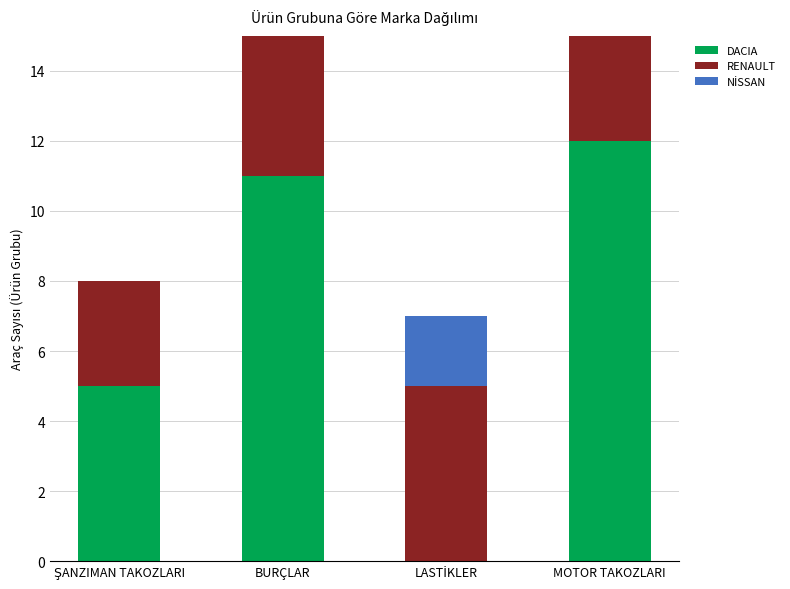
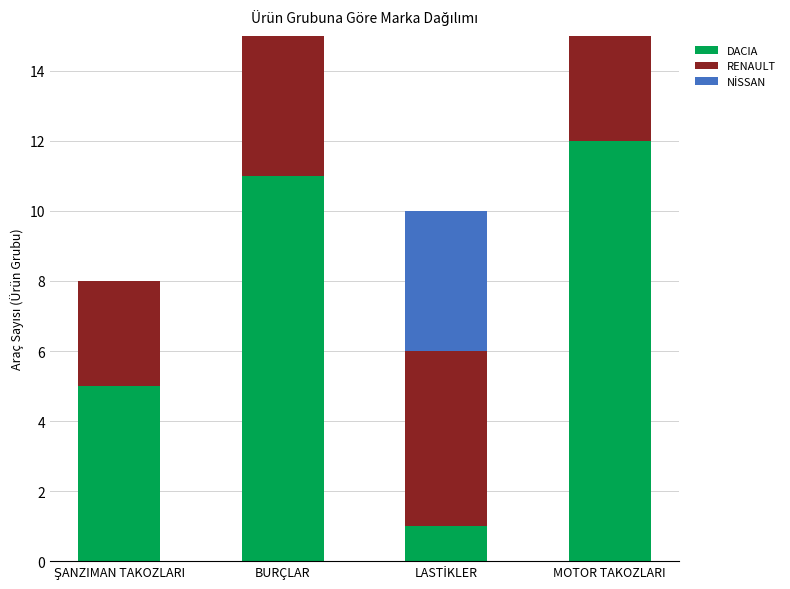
DACIA, LASTİKLER: 0 -> 1
NİSSAN, LASTİKLER: 2 -> 4
